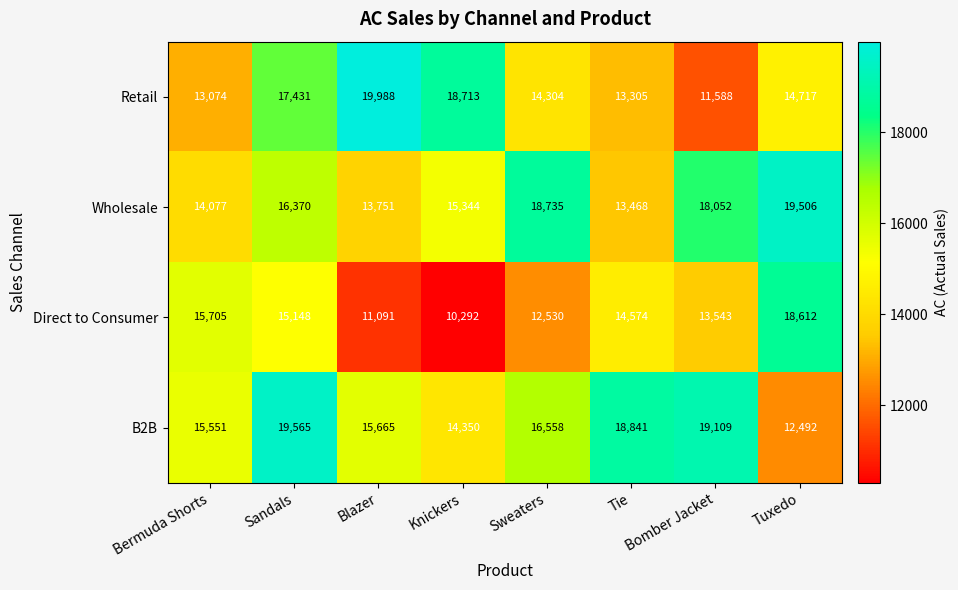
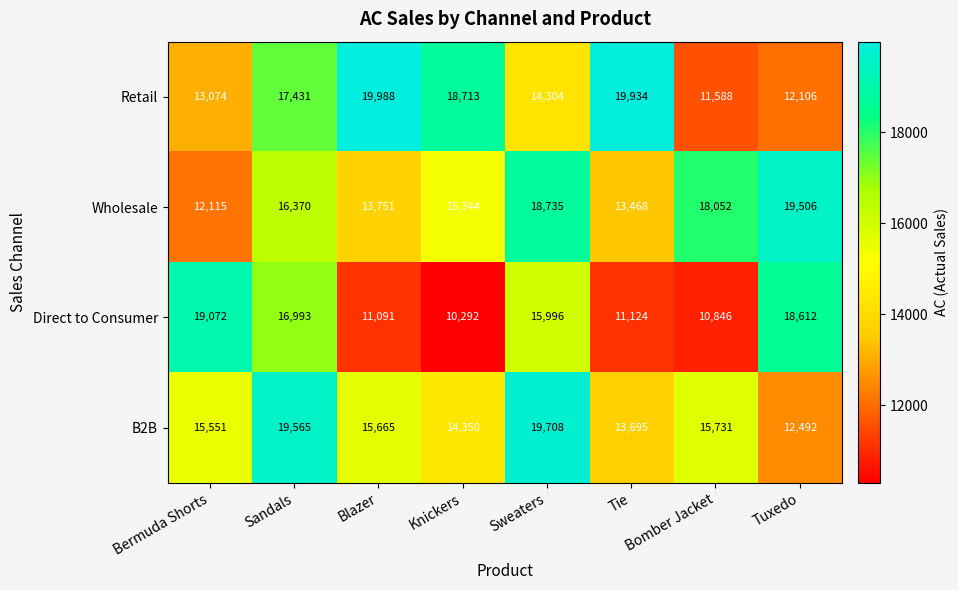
Retail, Tie: 13,305 -> 19,934
Retail, Tuxedo: 14,717 -> 12,106
Wholesale, Bermuda Shorts: 14,077 -> 12,115
Direct to Consumer, Bermuda Shorts: 15,705 -> 19,072
Direct to Consumer, Sandals: 15,148 -> 16,993
Direct to Consumer, Sweaters: 12,530 -> 15,996
Direct to Consumer, Tie: 14,574 -> 11,124
Direct to Consumer, Bomber Jacket: 13,543 -> 10,846
B2B, Sweaters: 16,558 -> 19,708
B2B, Tie: 18,841 -> 13,695
B2B, Bomber Jacket: 19,109 -> 15,731
